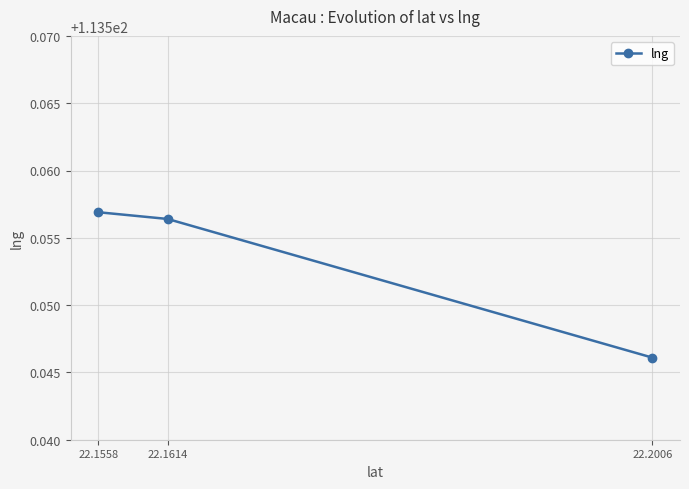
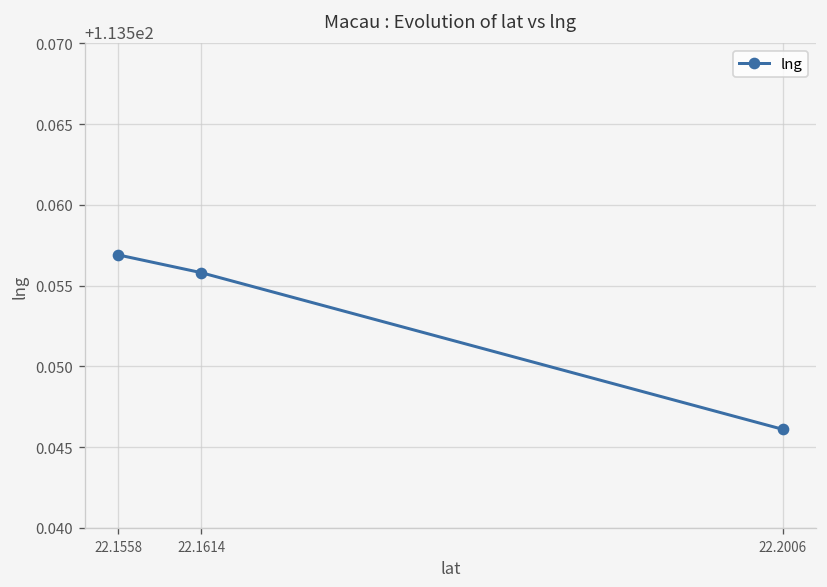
22.1614: 113.5564 -> 113.5558
